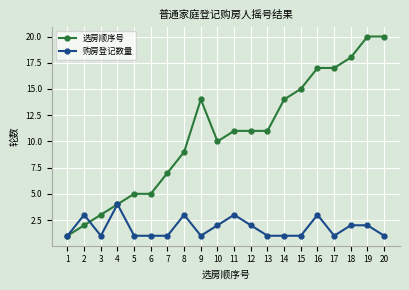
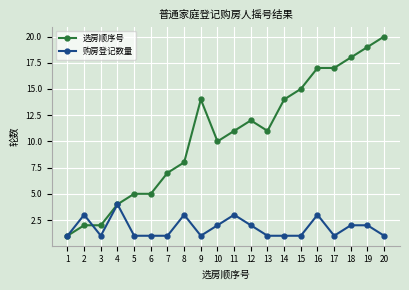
选房顺序号, 3: 3 -> 2
选房顺序号, 8: 9 -> 8
选房顺序号, 12: 11 -> 12
选房顺序号, 19: 20 -> 19
